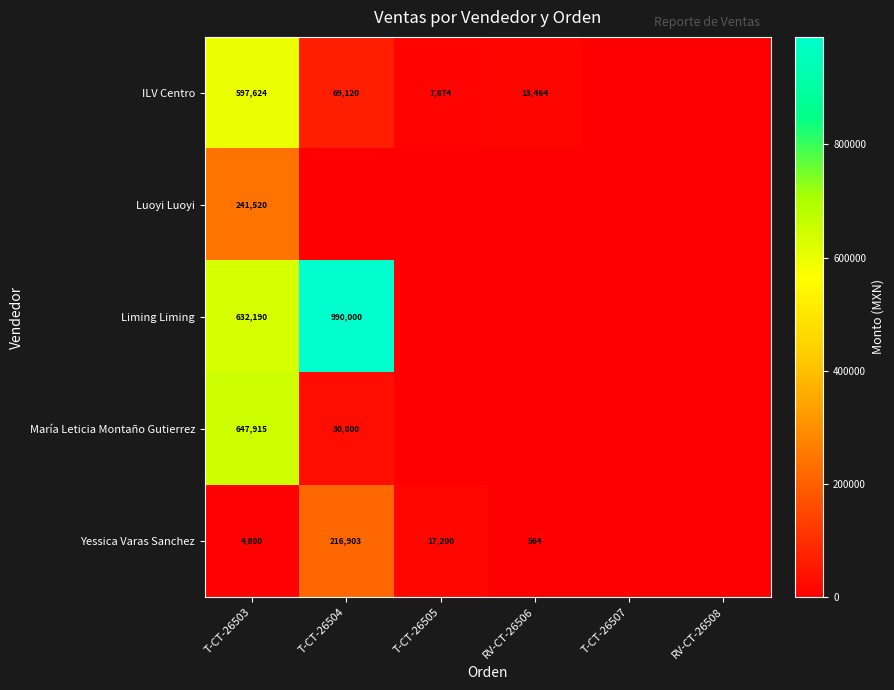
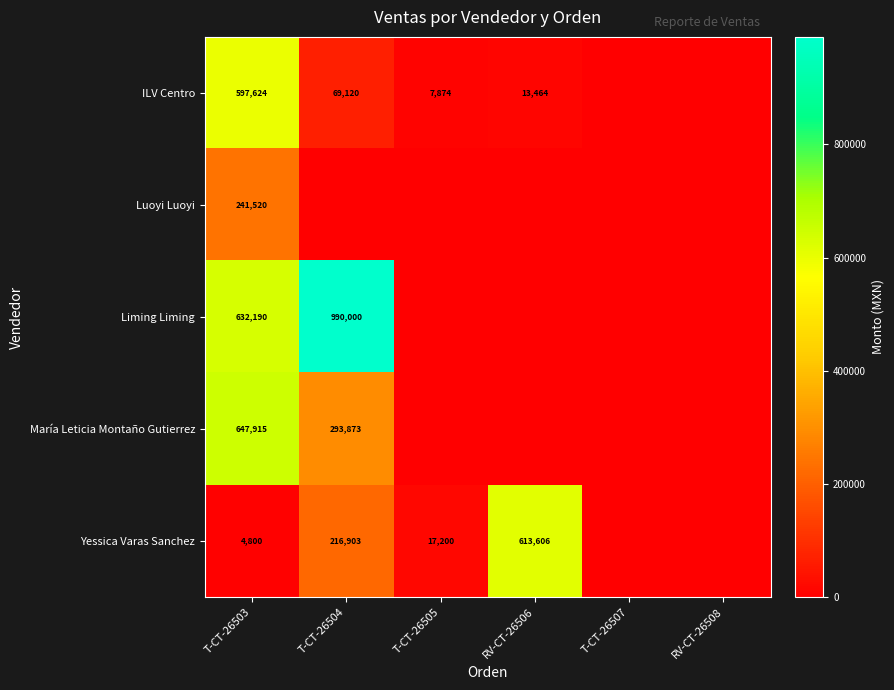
María Leticia Montaño Gutierrez, T-CT-26504: 30,000 -> 293,873
Yessica Varas Sanchez, RV-CT-26506: 564 -> 613,606
